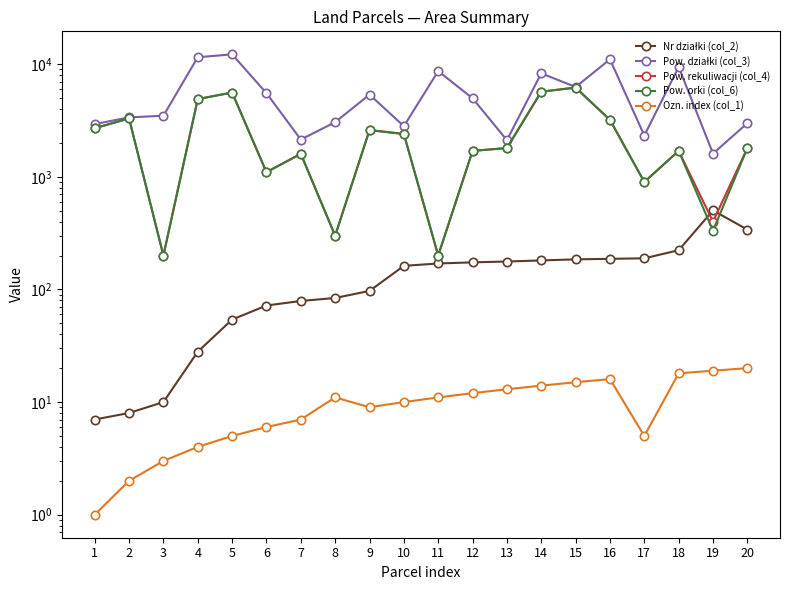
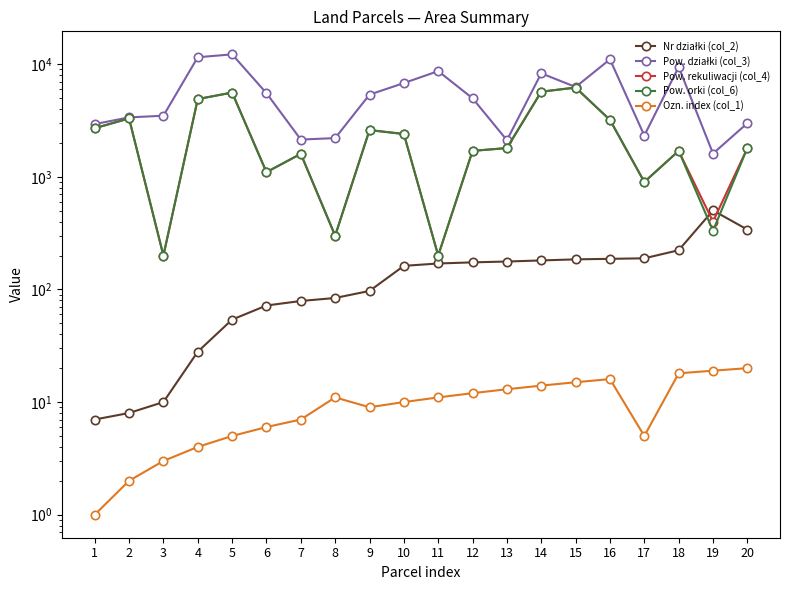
Pow. działki (col_3), 8: 3100 -> 2200
Pow. działki (col_3), 10: 2800 -> 7000
